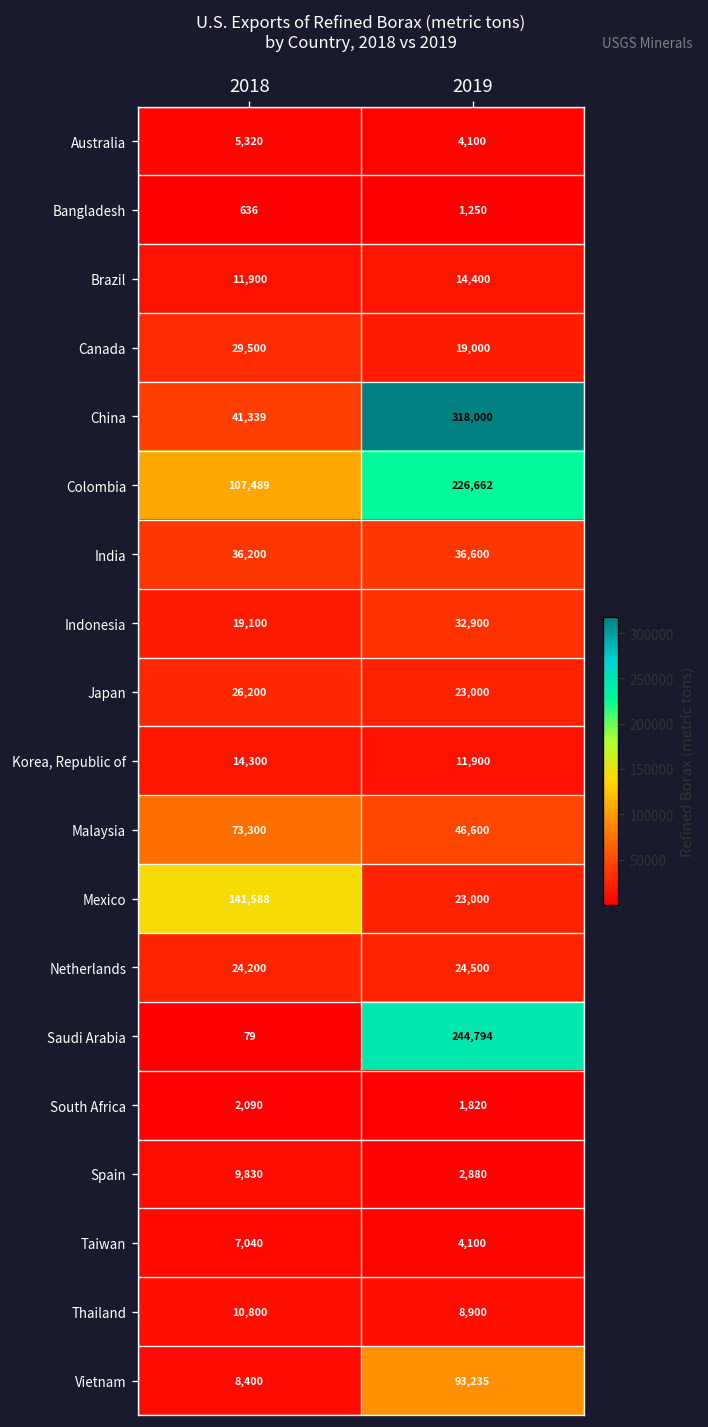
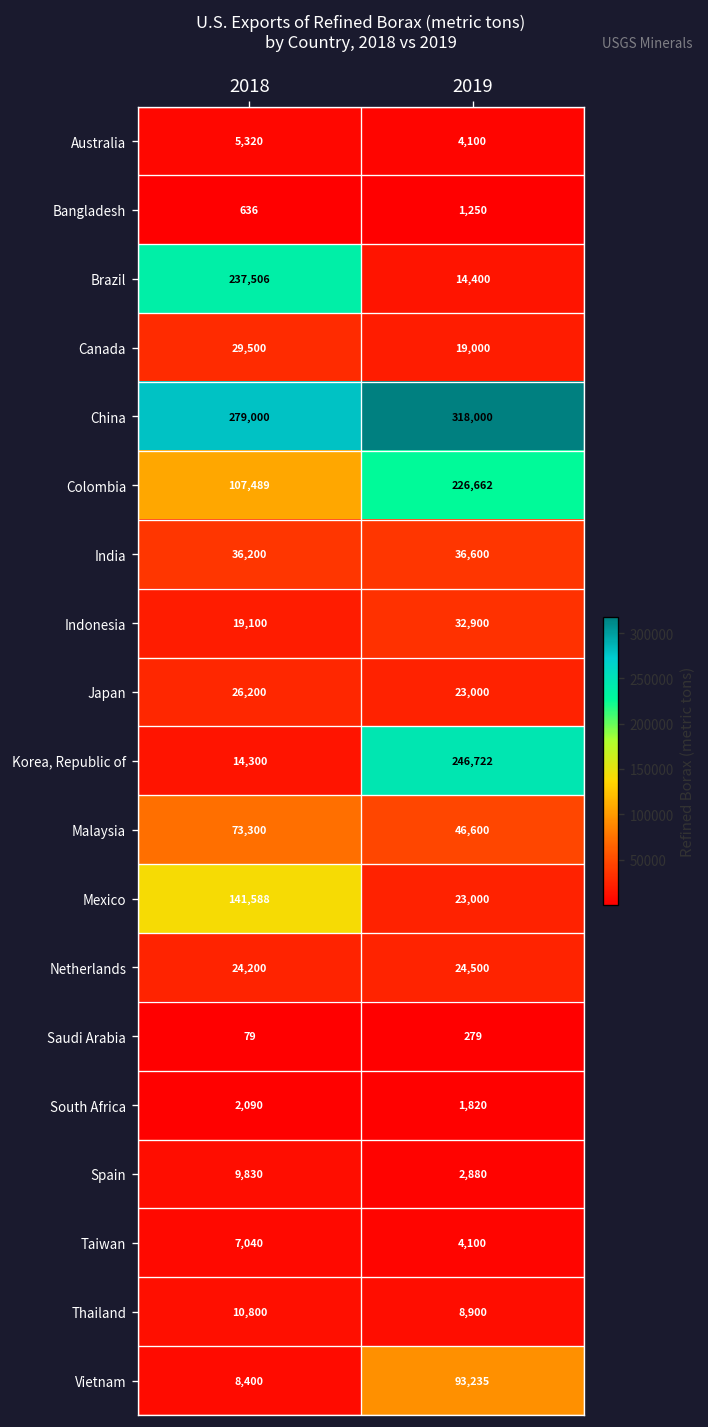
Brazil, 2018: 11,900 -> 237,506
China, 2018: 41,339 -> 279,000
Korea, Republic of, 2019: 11,900 -> 246,722
Saudi Arabia, 2019: 244,794 -> 279
